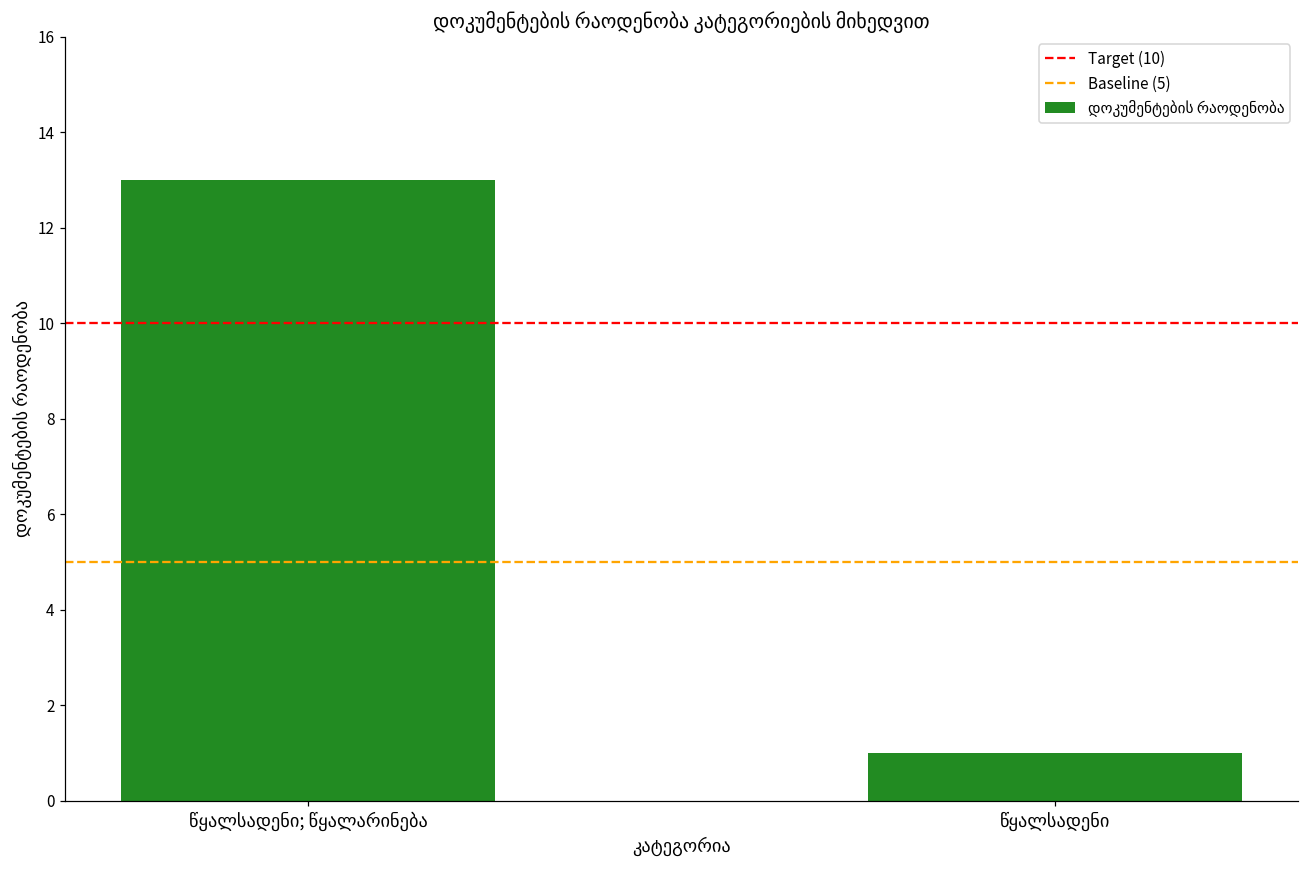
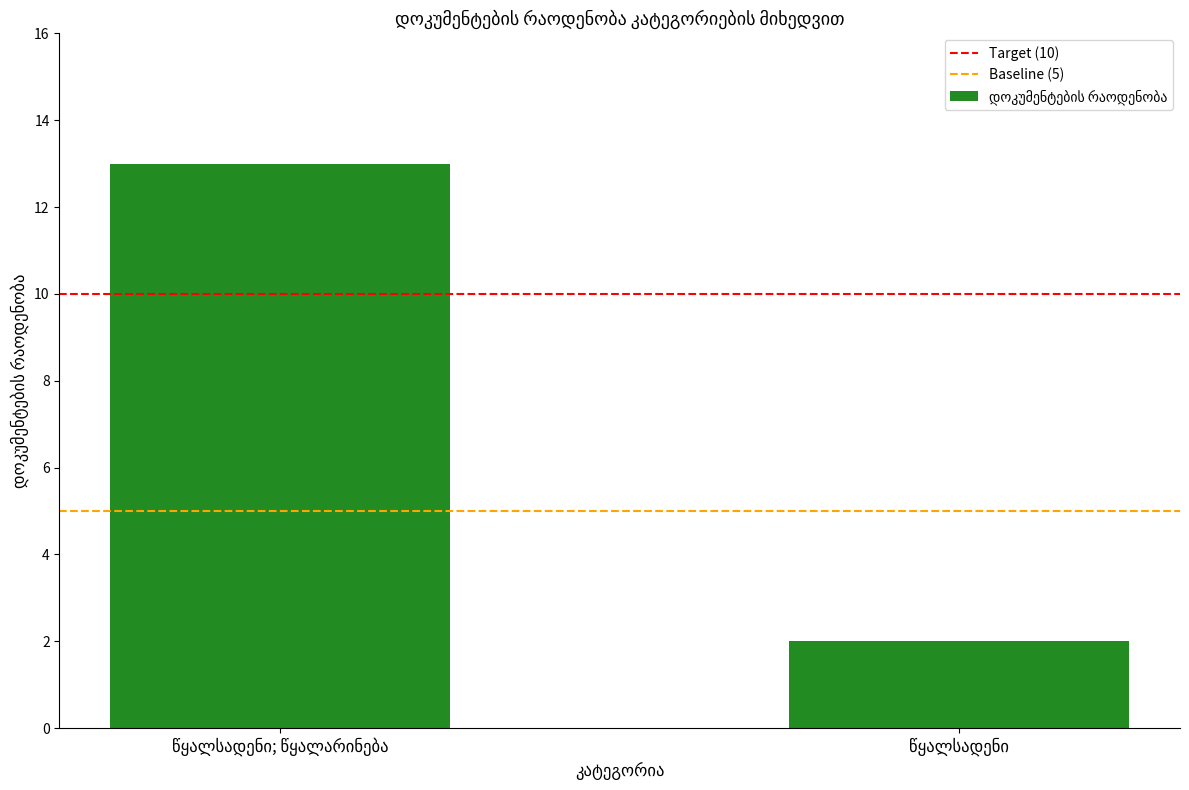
წყალსადენი: 1 -> 2
